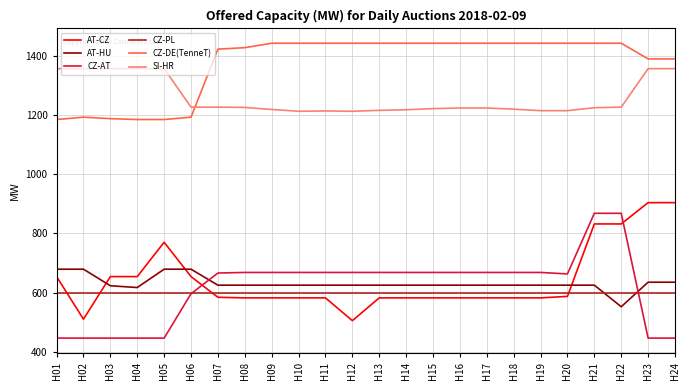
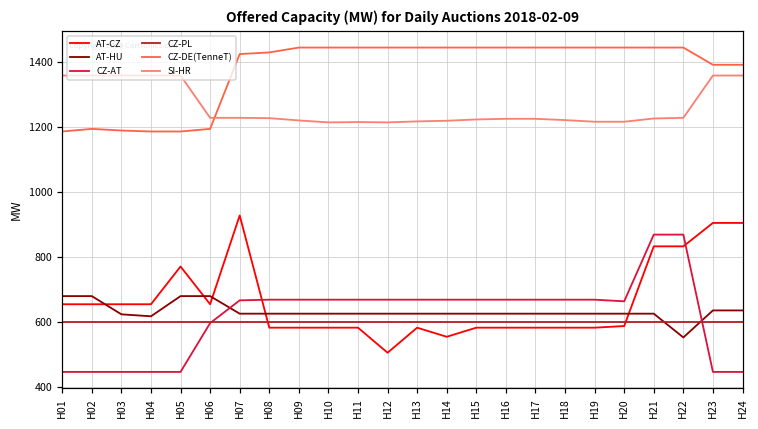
AT-CZ, H02: 510 -> 650
AT-CZ, H07: 580 -> 930
AT-CZ, H14: 580 -> 550
